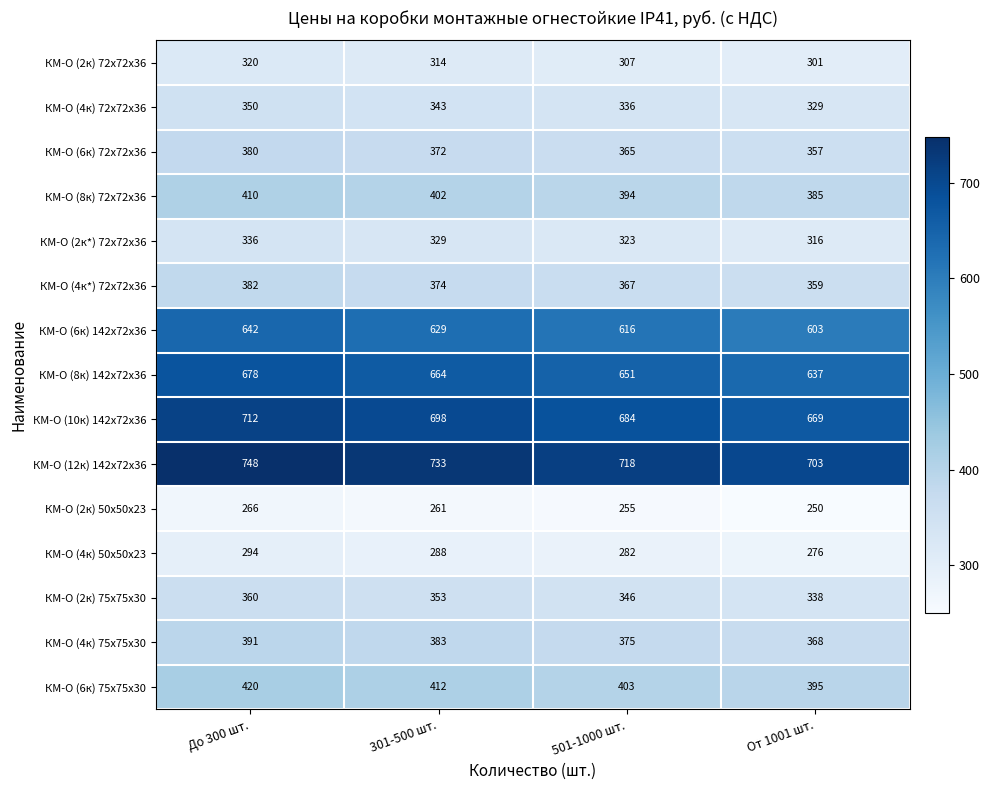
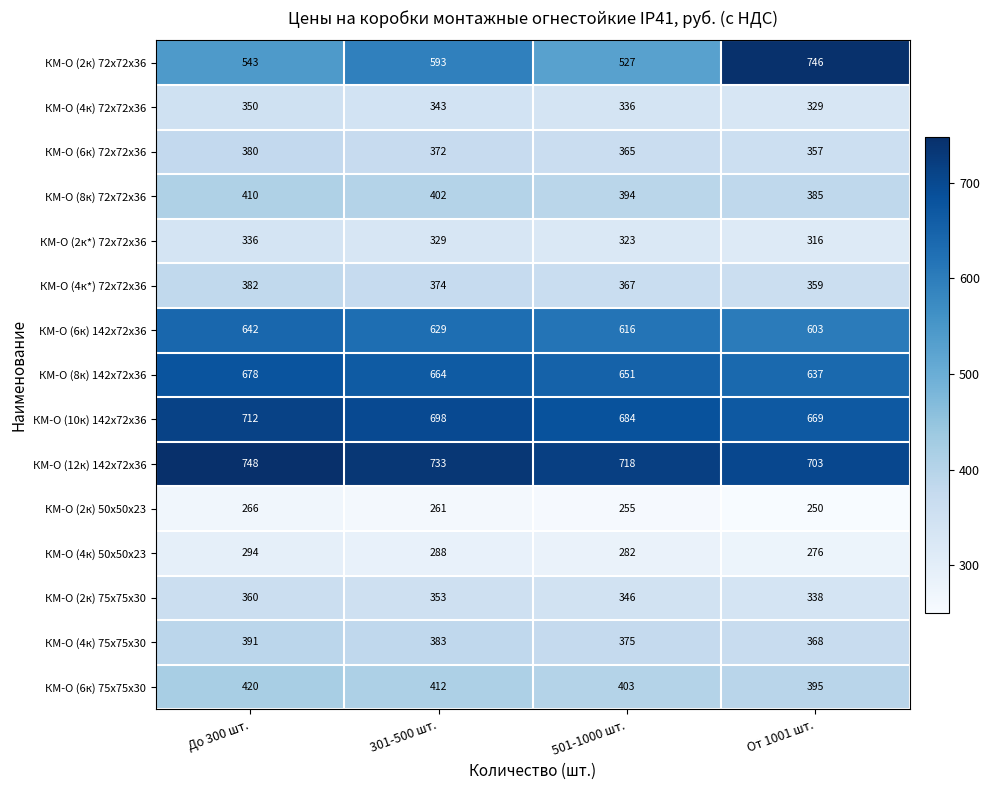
КМ-О (2к) 72х72х36, До 300 шт.: 320 -> 543
КМ-О (2к) 72х72х36, 301-500 шт.: 314 -> 593
КМ-О (2к) 72х72х36, 501-1000 шт.: 307 -> 527
КМ-О (2к) 72х72х36, От 1001 шт.: 301 -> 746
